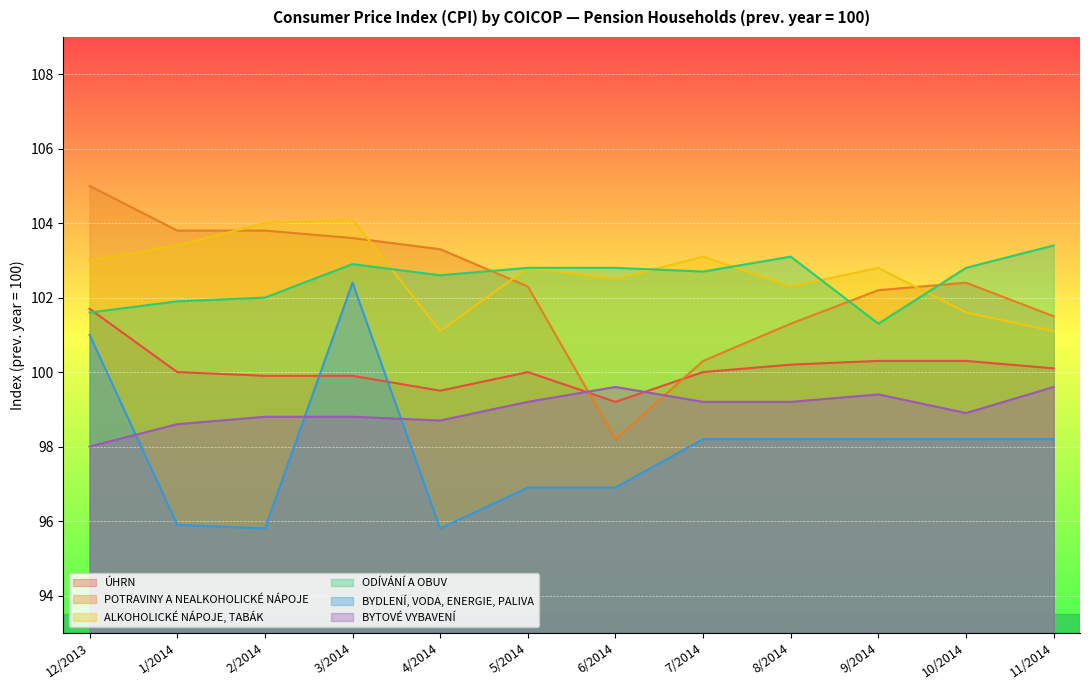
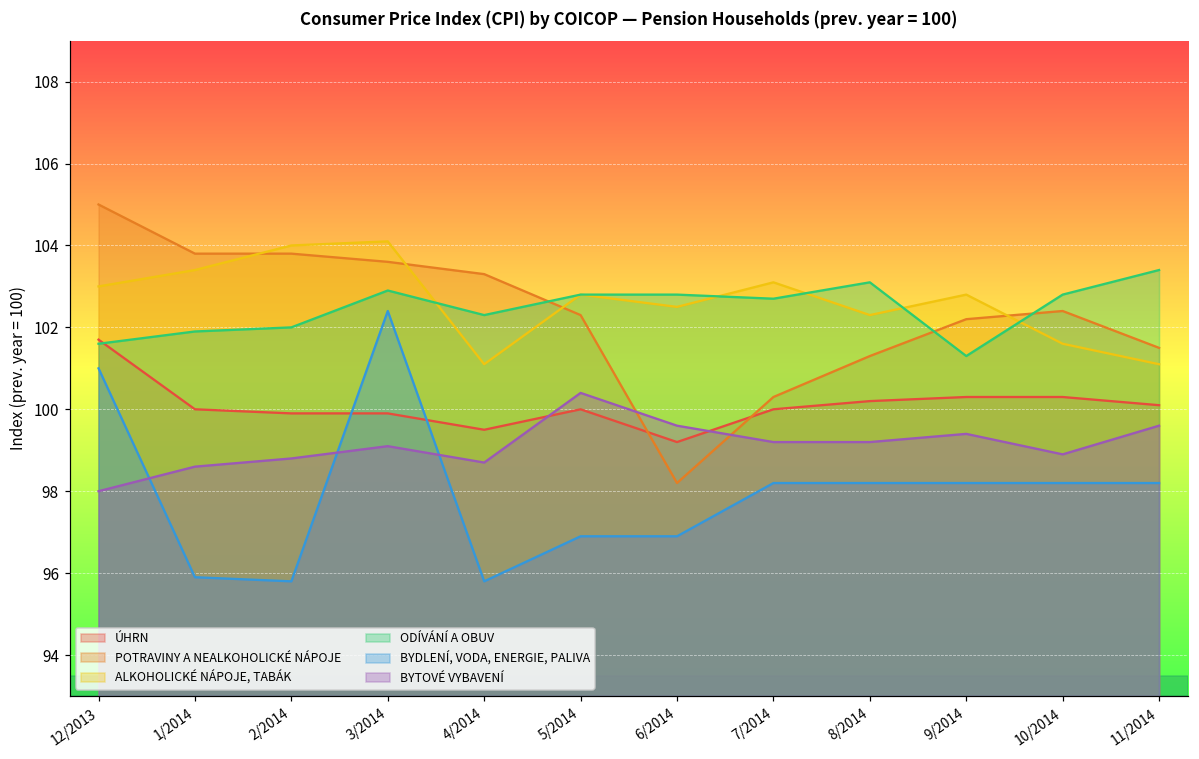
BYTOVÉ VYBAVENÍ, 3/2014: 98.8 -> 99.1
ODÍVÁNÍ A OBUV, 4/2014: 102.6 -> 102.3
BYTOVÉ VYBAVENÍ, 5/2014: 99.2 -> 100.4
